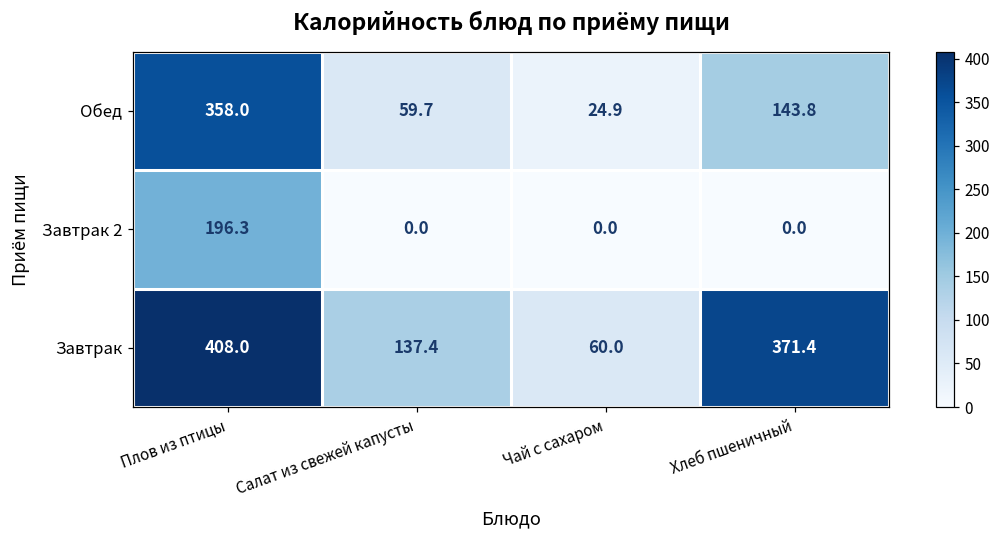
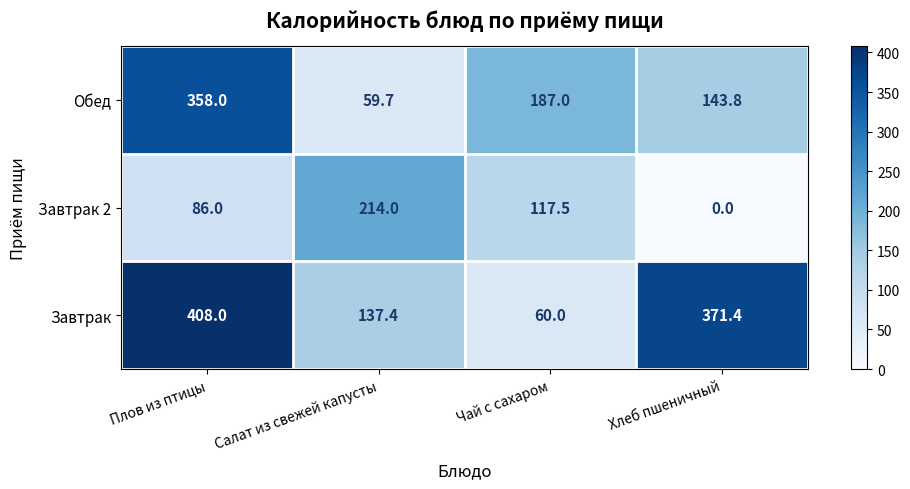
Обед, Чай с сахаром: 24.9 -> 187.0
Завтрак 2, Плов из птицы: 196.3 -> 86.0
Завтрак 2, Салат из свежей капусты: 0.0 -> 214.0
Завтрак 2, Чай с сахаром: 0.0 -> 117.5
